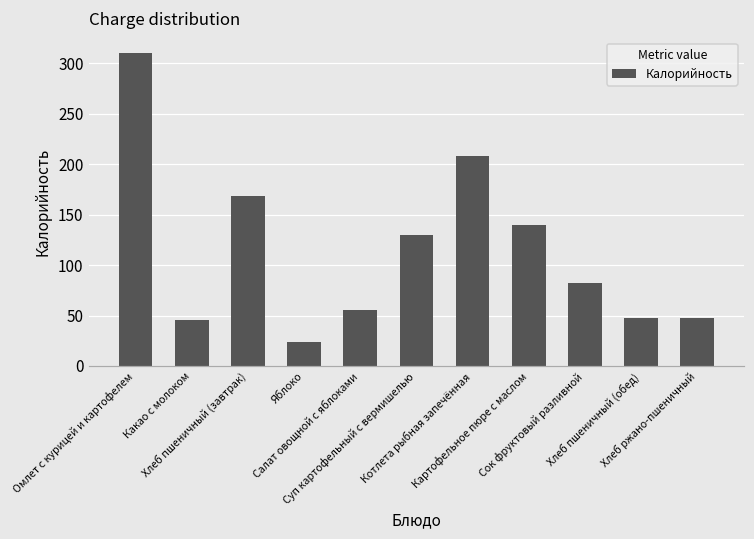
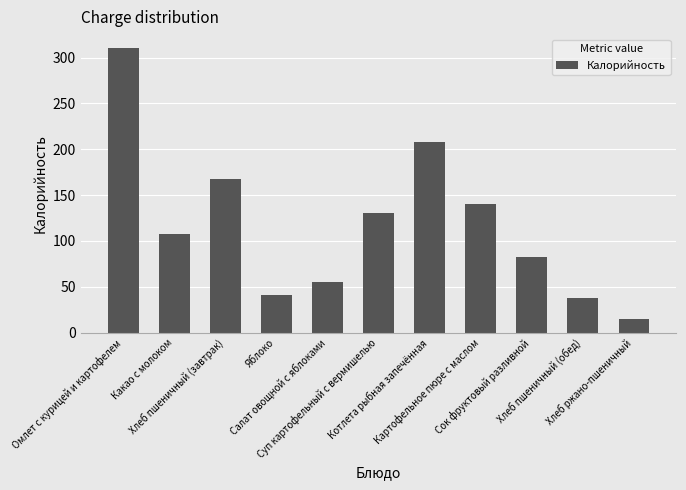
Какао с молоком: 50 -> 110
Яблоко: 20 -> 40
Хлеб пшеничный (обед): 50 -> 40
Хлеб ржано-пшеничный: 50 -> 20
